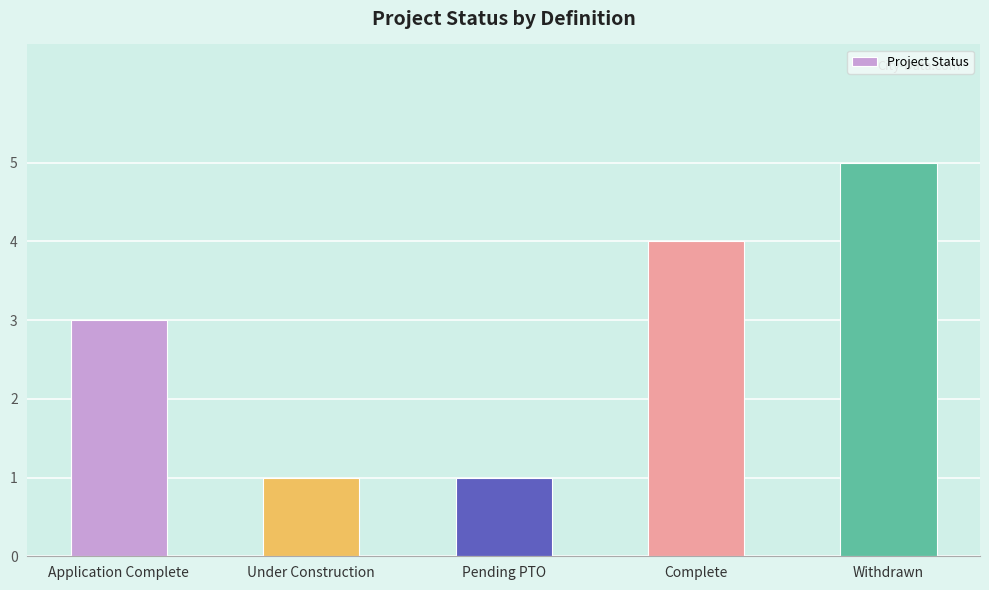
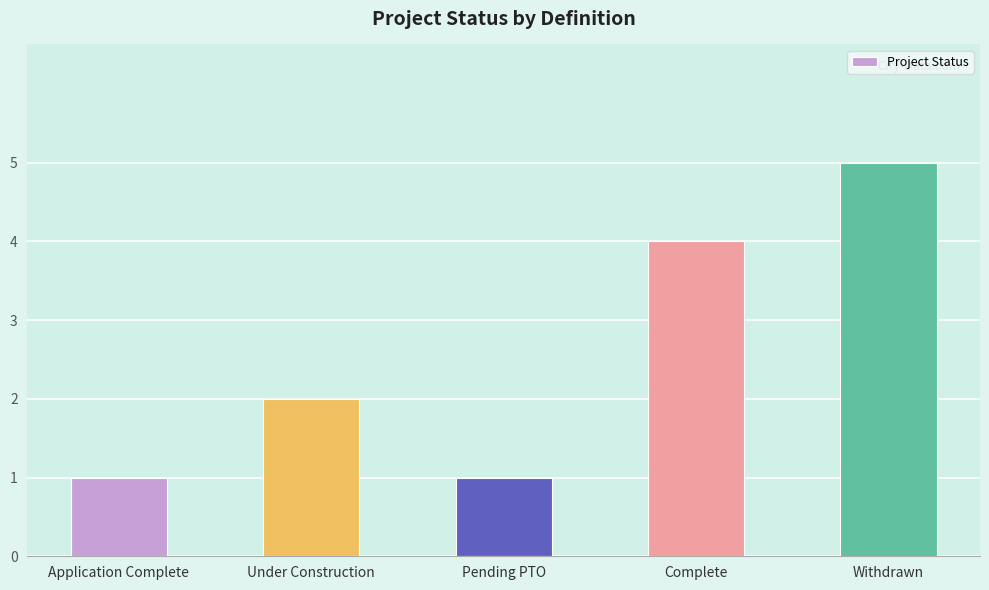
Application Complete: 3 -> 1
Under Construction: 1 -> 2
